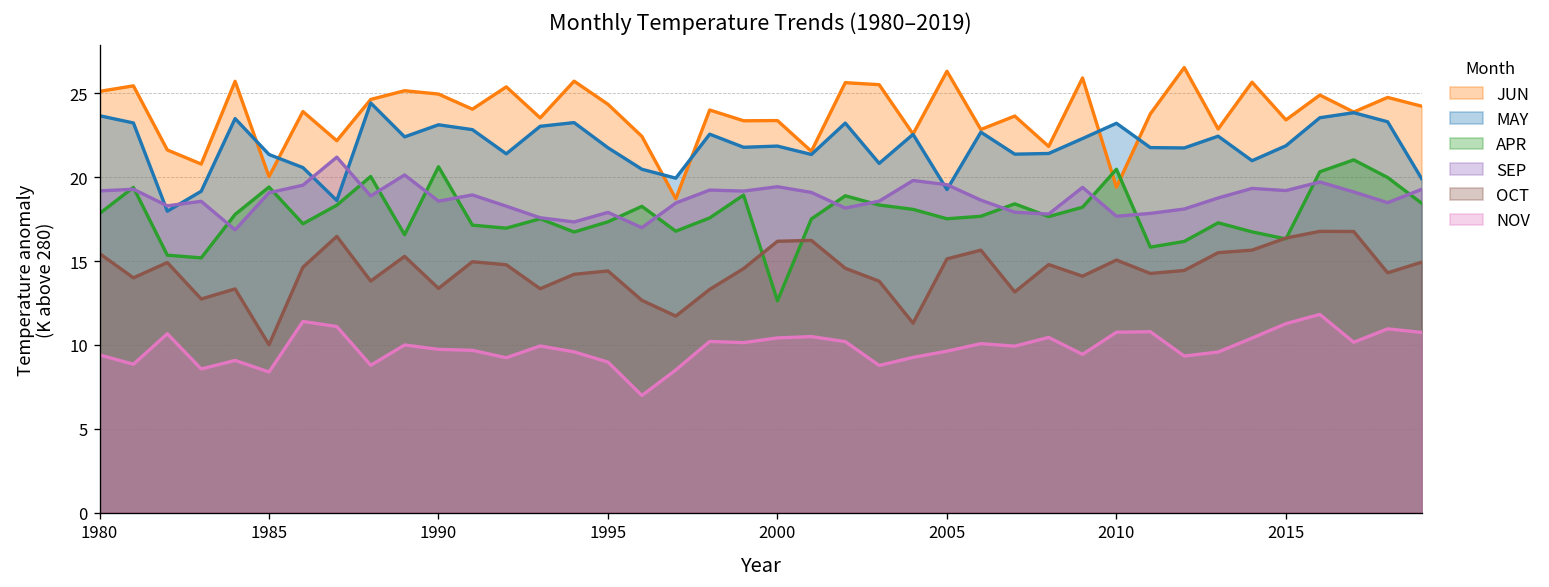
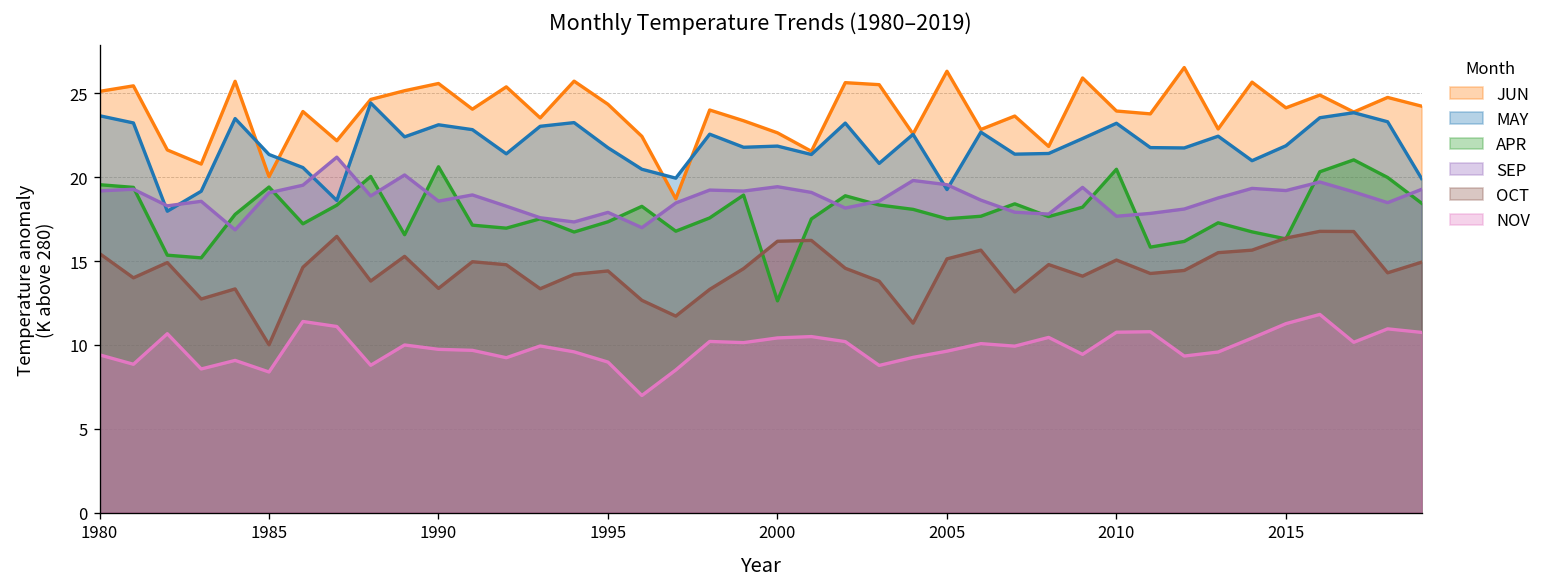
APR, 1980: 17.8 -> 19.6
JUN, 1990: 24.9 -> 25.6
JUN, 2000: 23.4 -> 22.6
JUN, 2010: 19.4 -> 23.9
JUN, 2015: 23.4 -> 24.1
